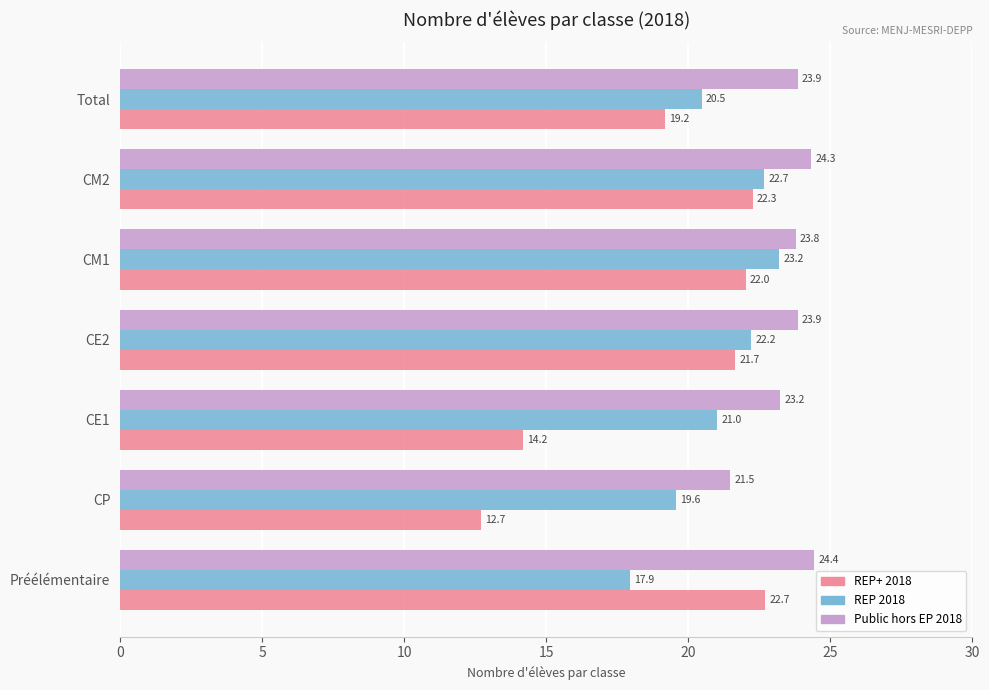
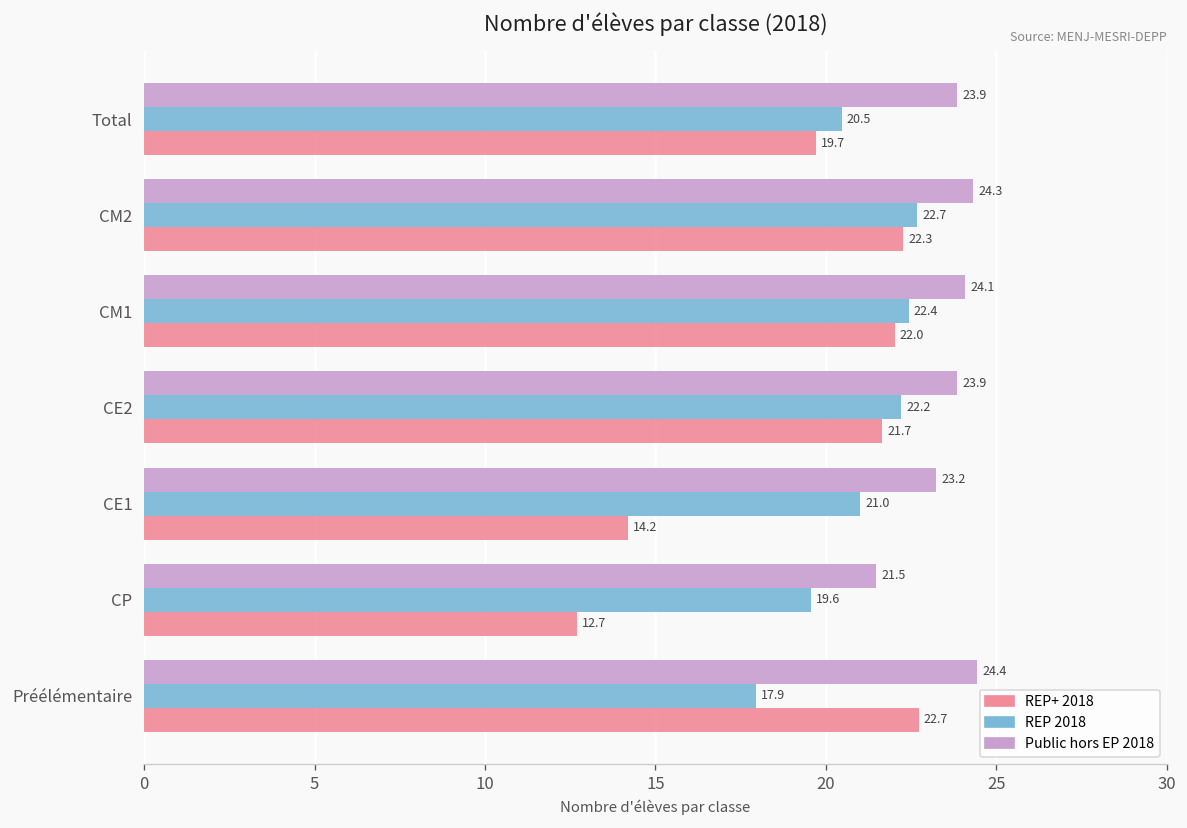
REP+ 2018, Total: 19.2 -> 19.7
Public hors EP 2018, CM1: 23.8 -> 24.1
REP 2018, CM1: 23.2 -> 22.4
